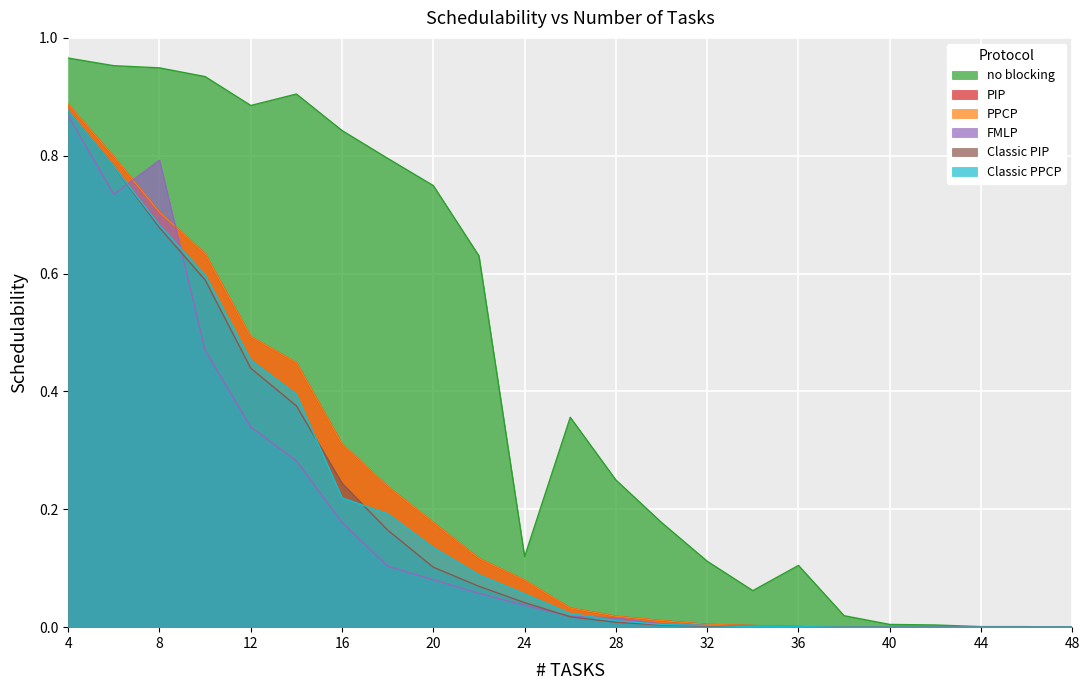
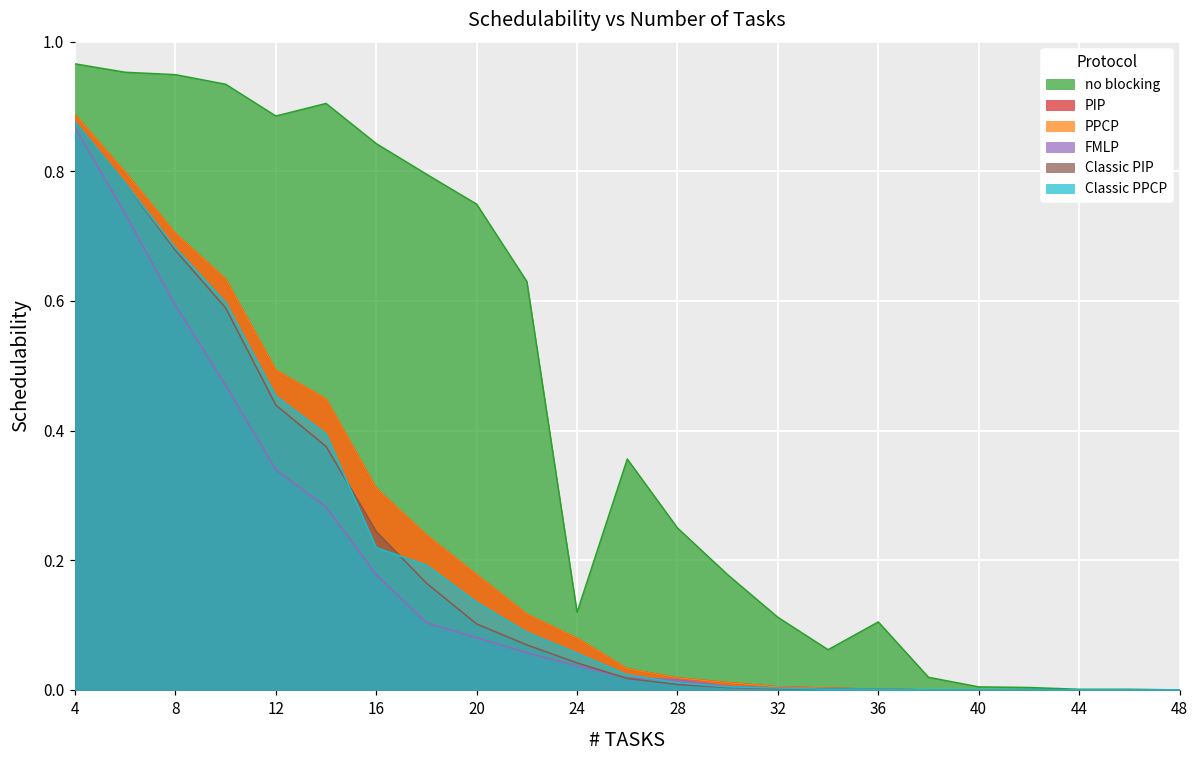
FMLP, 8: 0.79 -> 0.59
